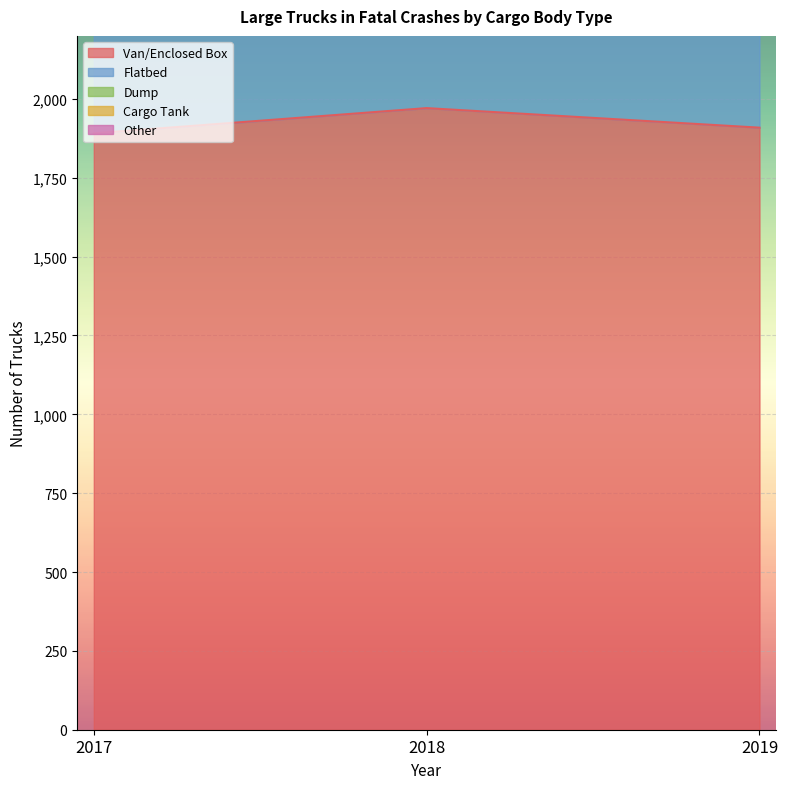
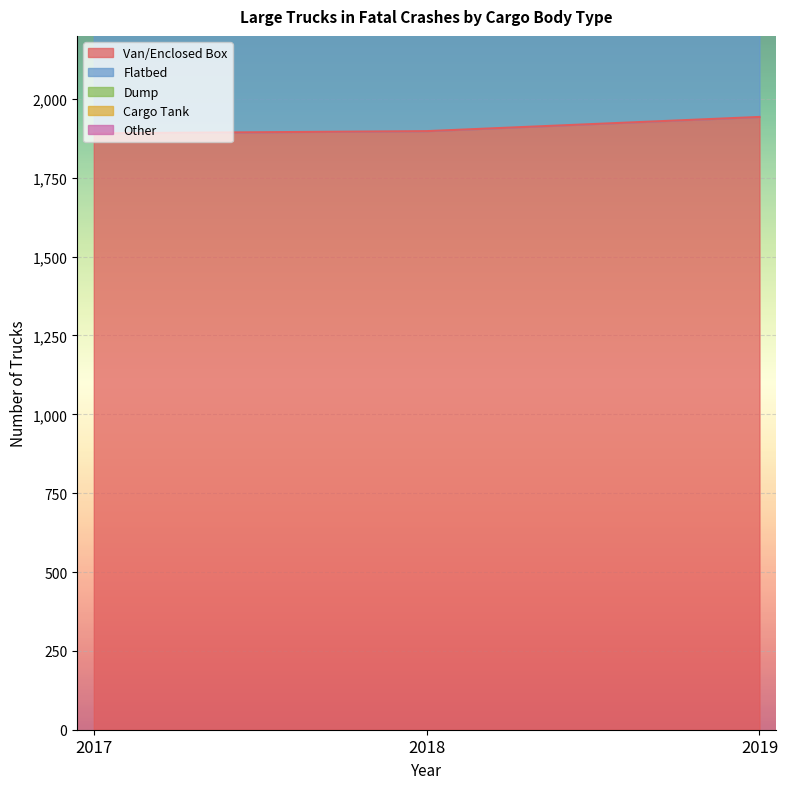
Van/Enclosed Box, 2018: 1,970 -> 1,900
Van/Enclosed Box, 2019: 1,910 -> 1,940
